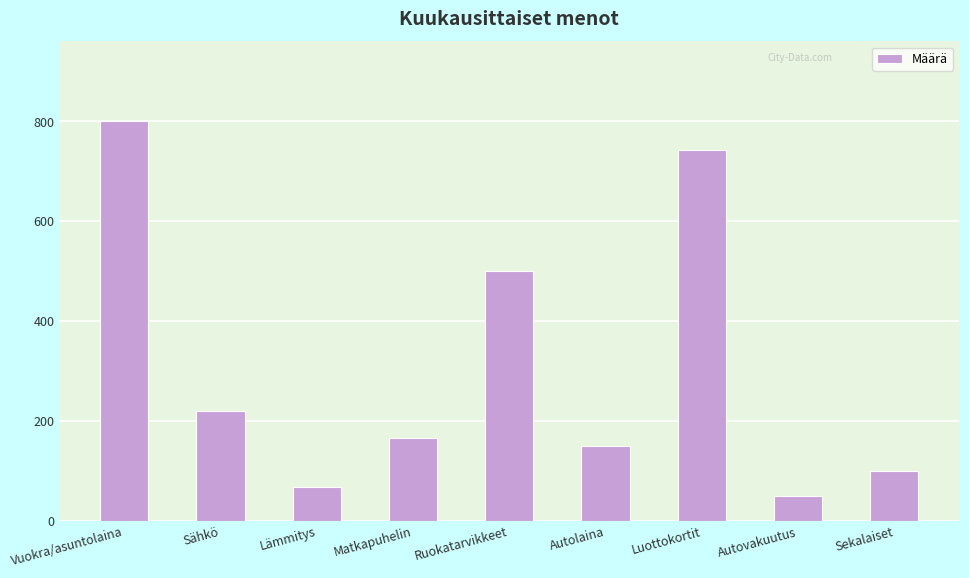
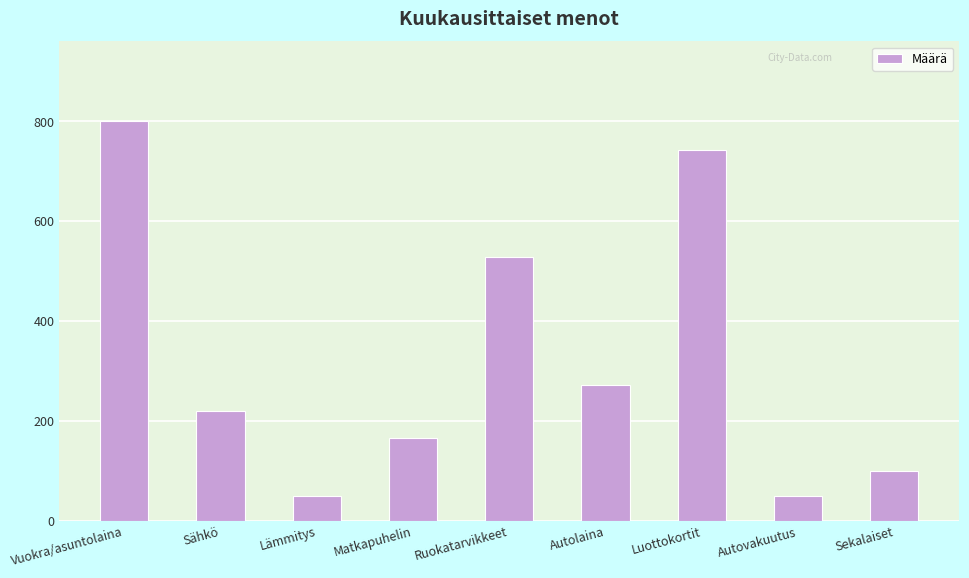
Lämmitys: 70 -> 50
Ruokatarvikkeet: 500 -> 530
Autolaina: 150 -> 270
